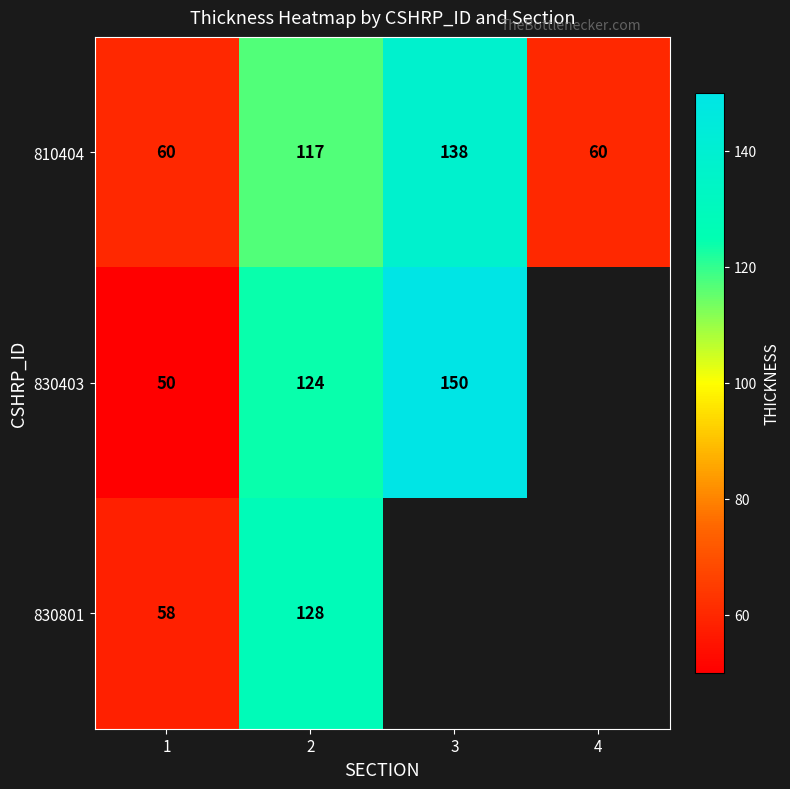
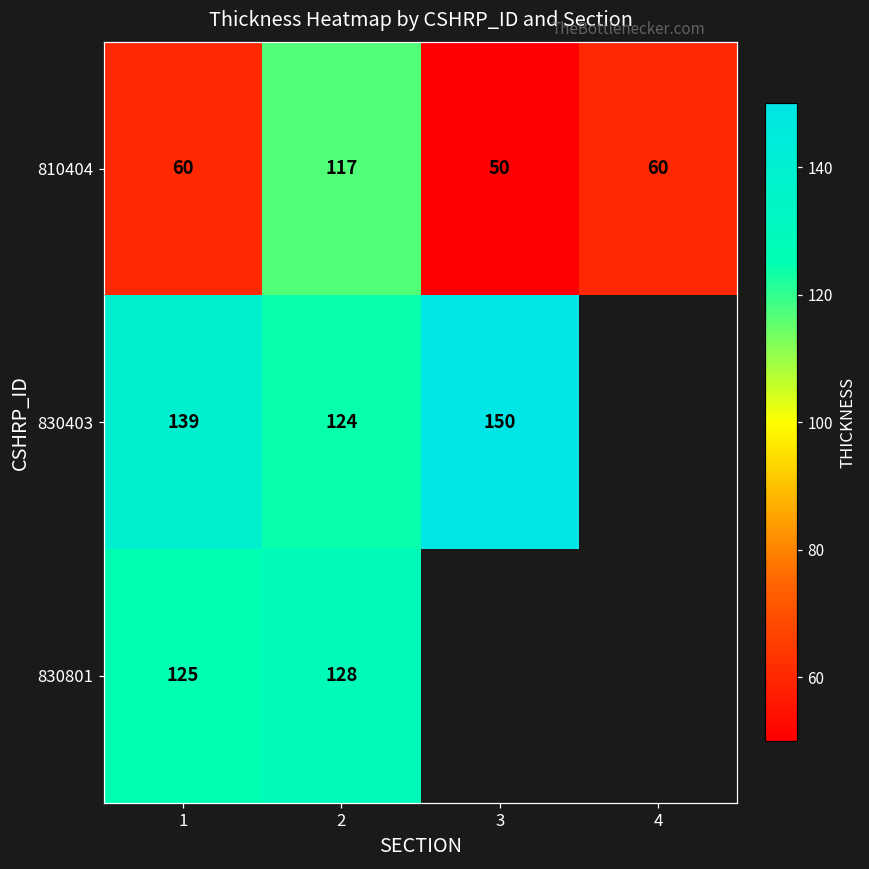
810404, 3: 138 -> 50
830403, 1: 50 -> 139
830801, 1: 58 -> 125
